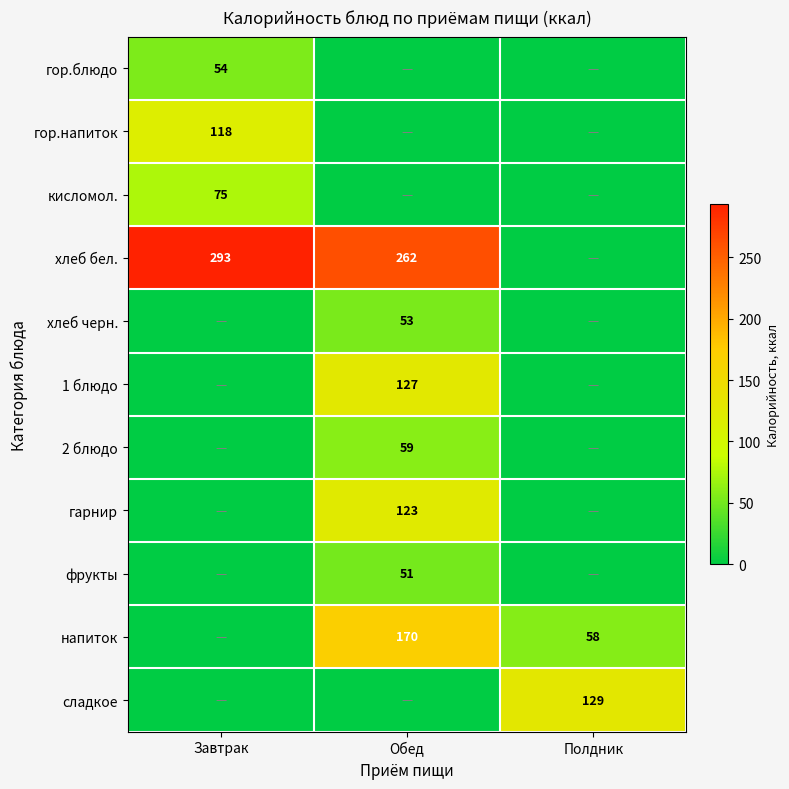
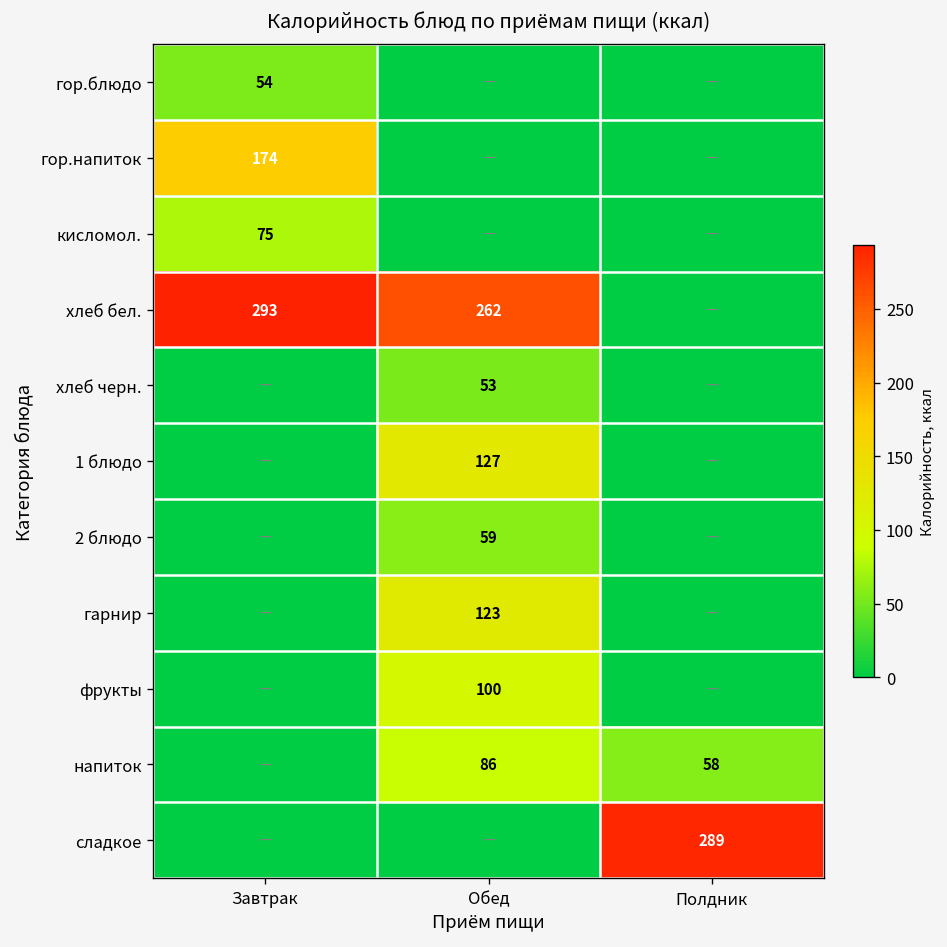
гор.напиток, Завтрак: 118 -> 174
фрукты, Обед: 51 -> 100
напиток, Обед: 170 -> 86
сладкое, Полдник: 129 -> 289
